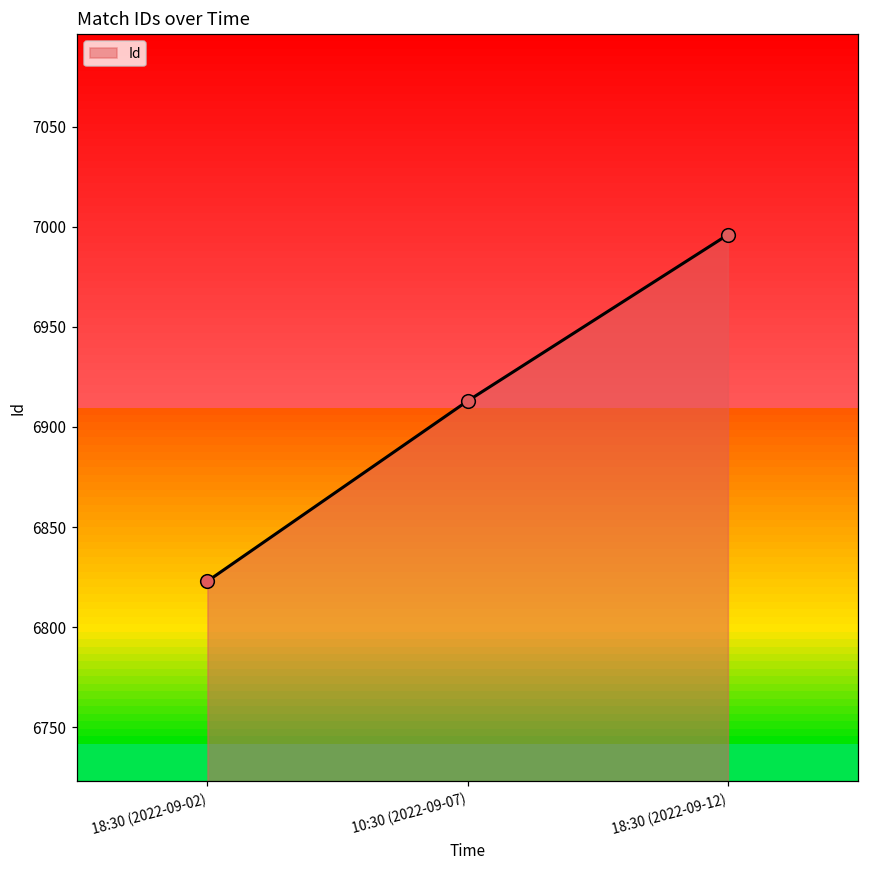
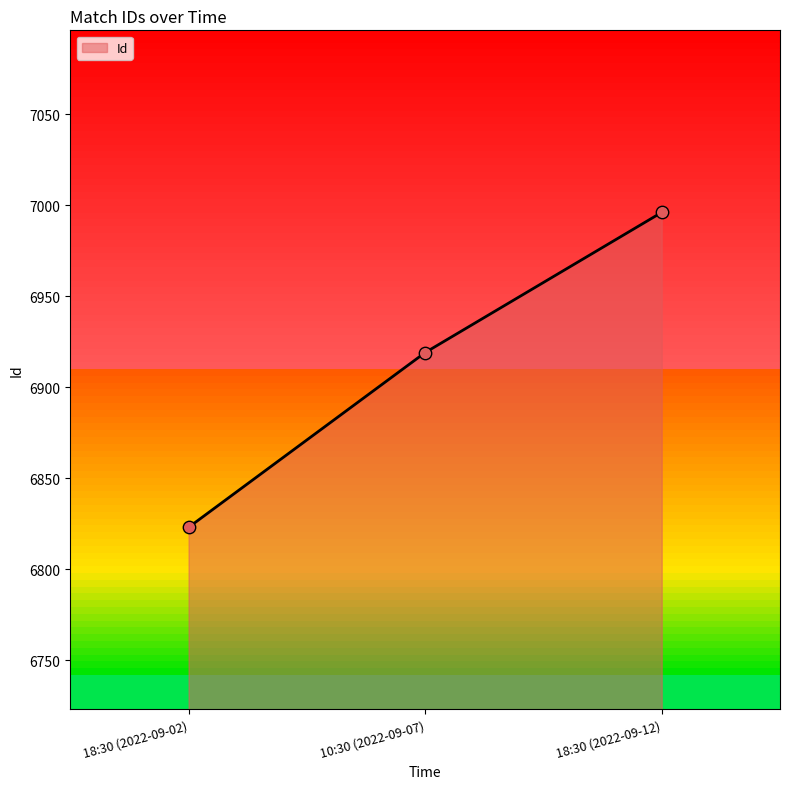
10:30 (2022-09-07): 6913 -> 6919
